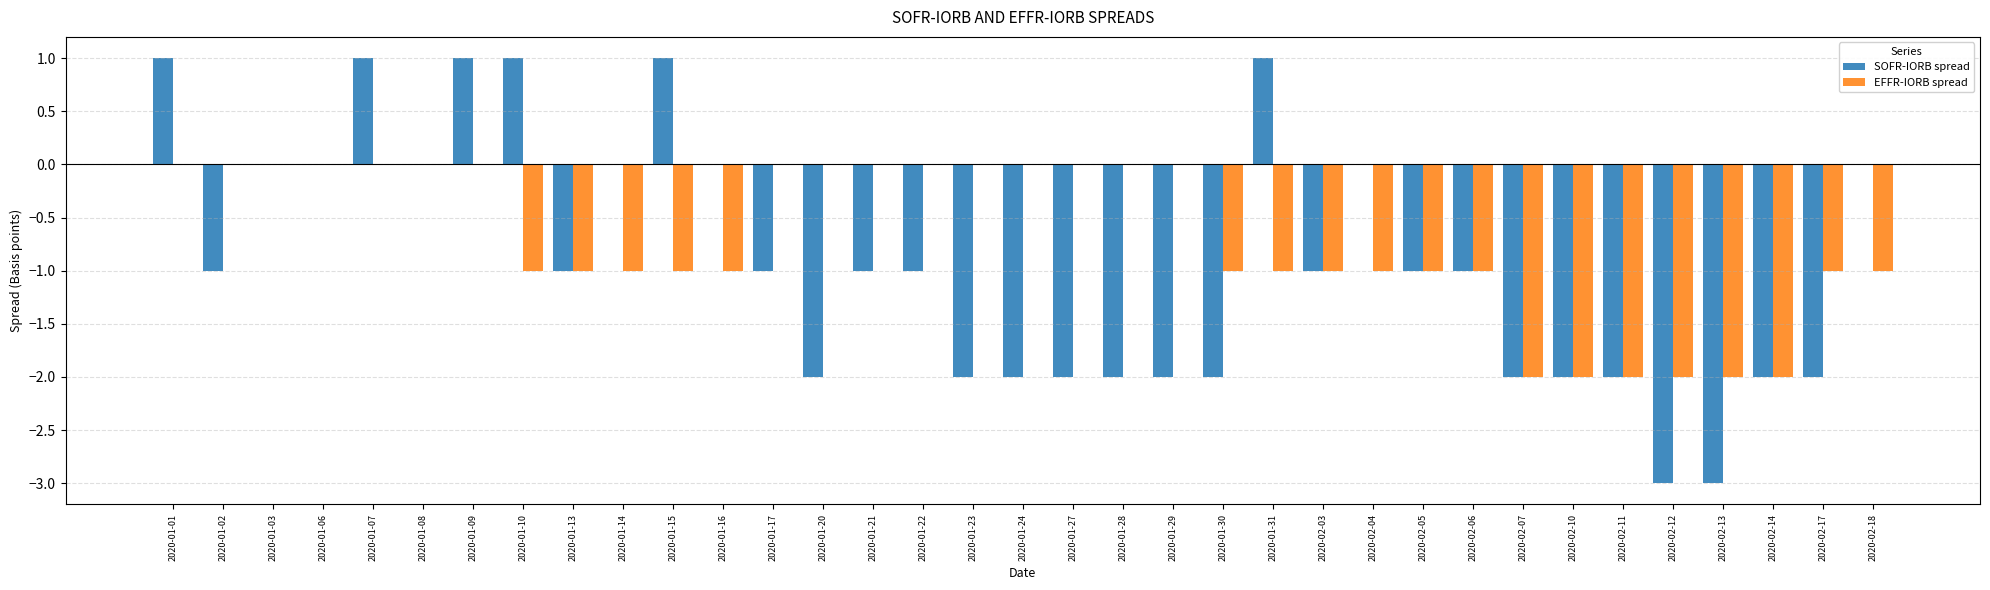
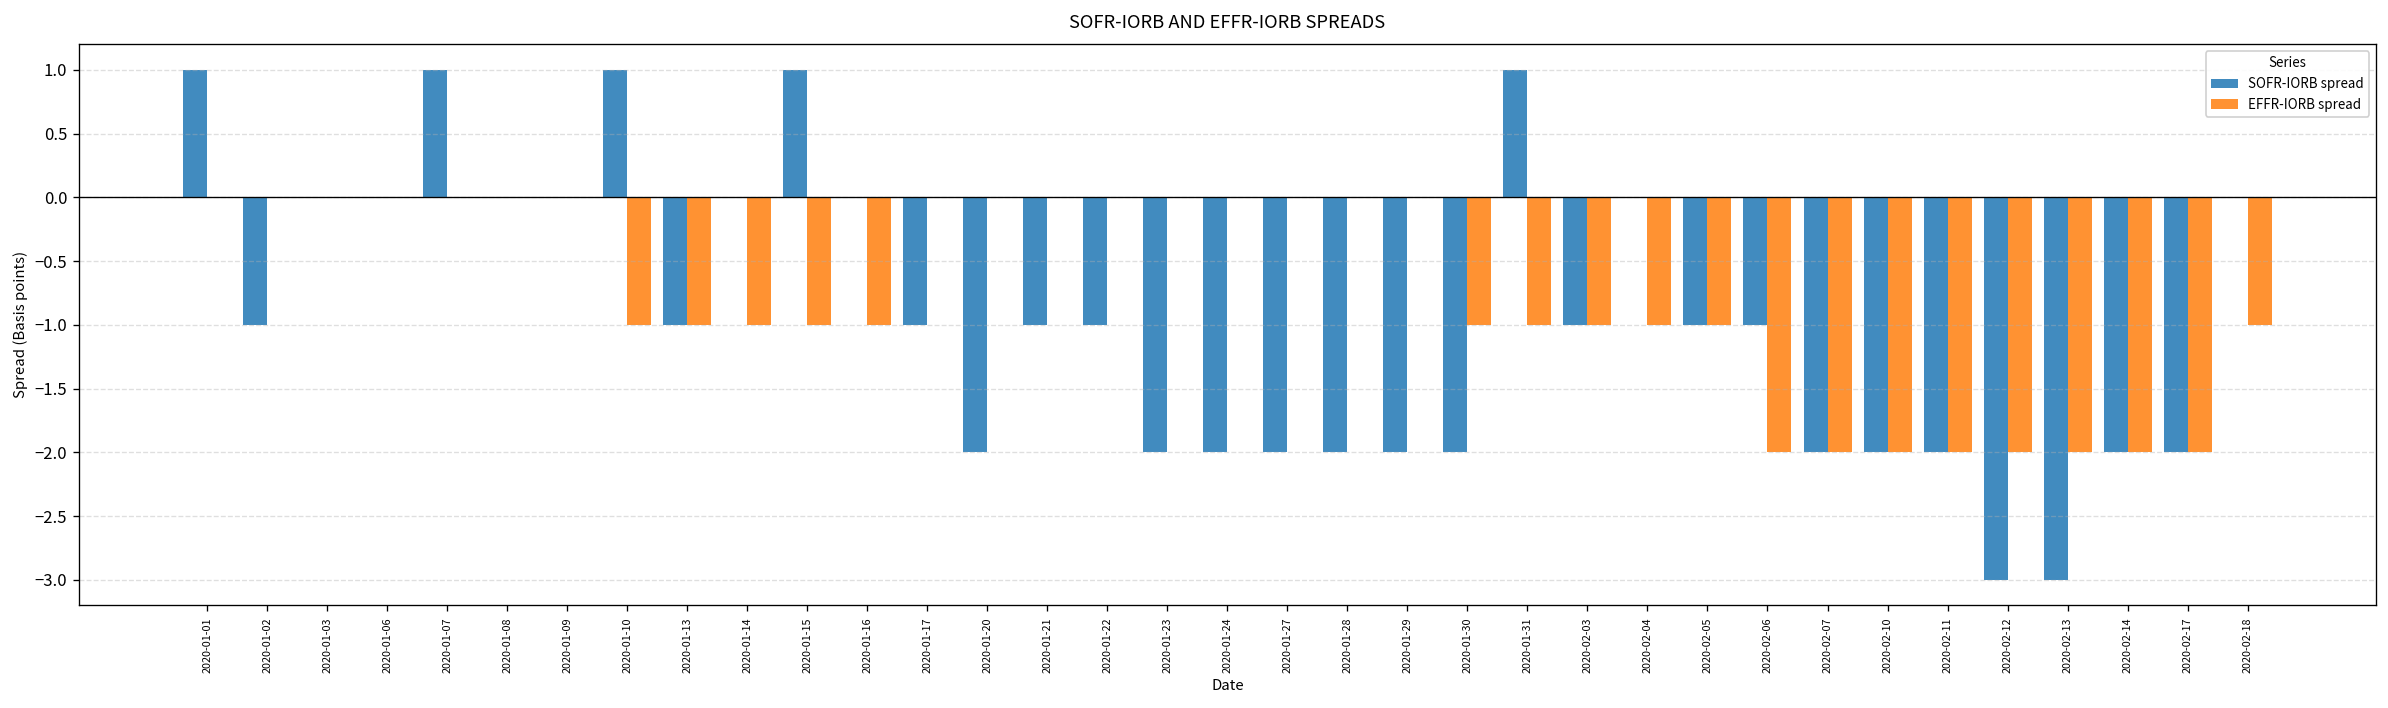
SOFR-IORB spread, 2020-01-09: 1 -> 0
EFFR-IORB spread, 2020-02-06: -1 -> -2
EFFR-IORB spread, 2020-02-17: -1 -> -2
